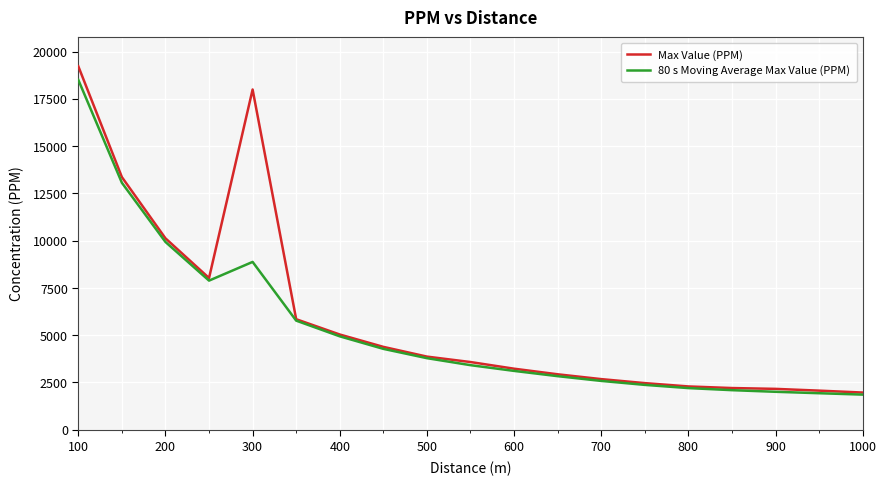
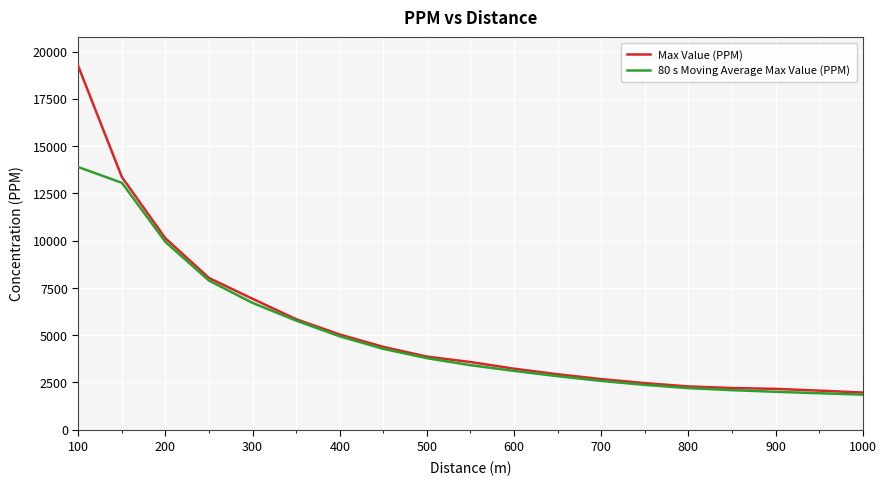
80 s Moving Average Max Value (PPM), 100: 18500 -> 13900
Max Value (PPM), 300: 18000 -> 6900
80 s Moving Average Max Value (PPM), 300: 8900 -> 6700
